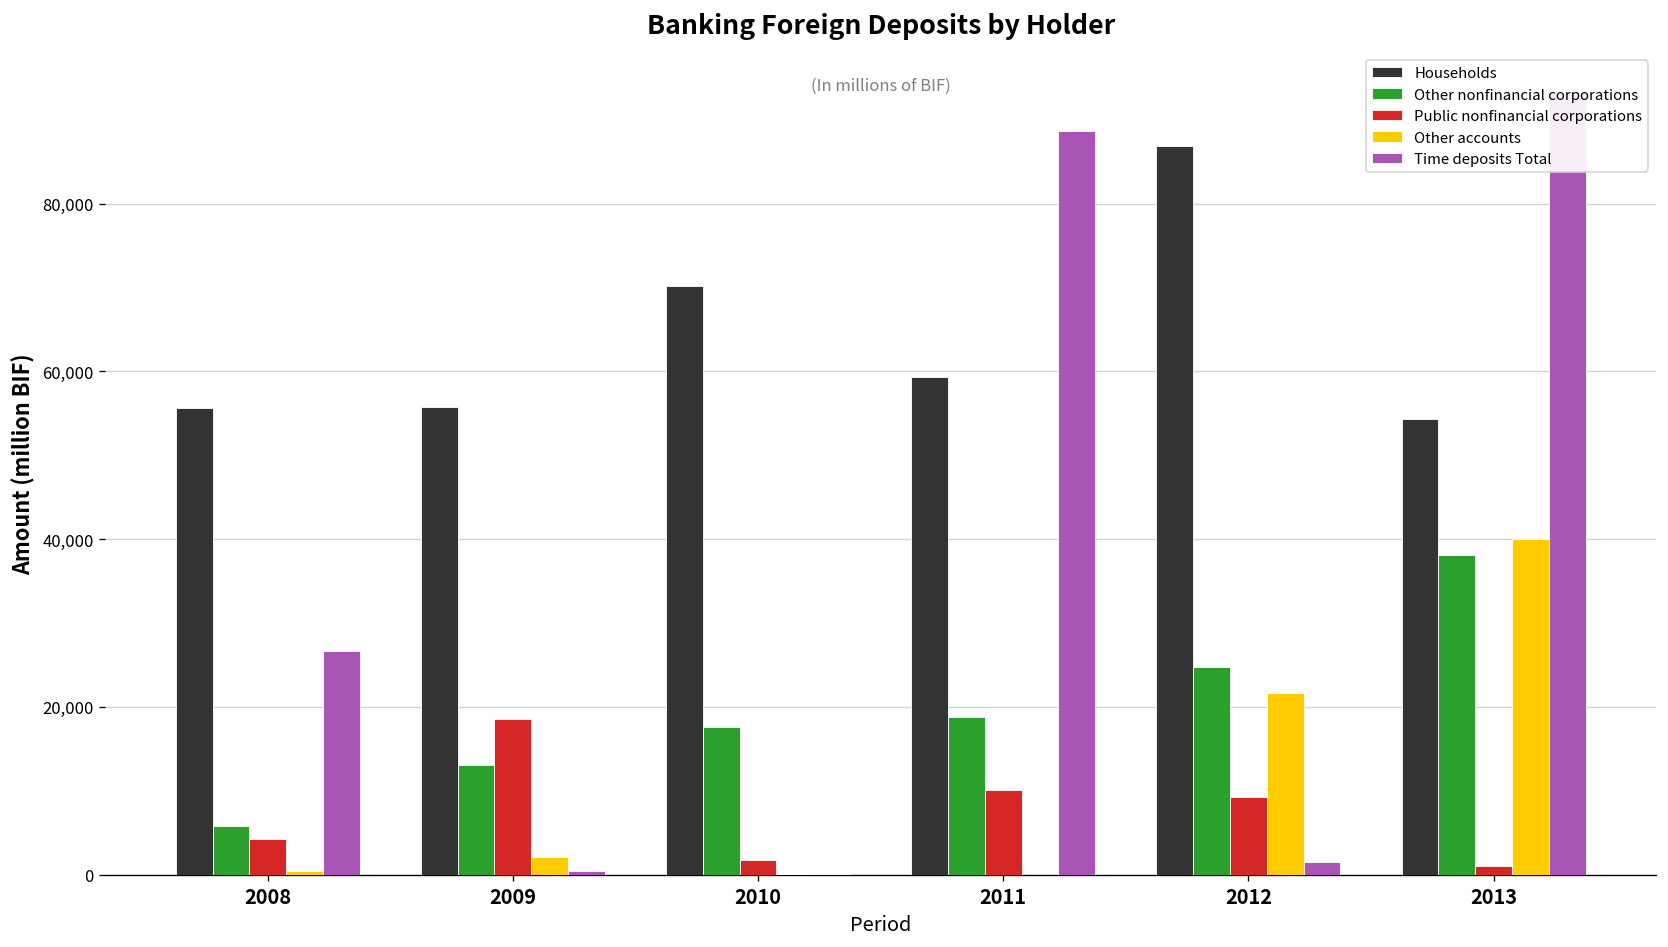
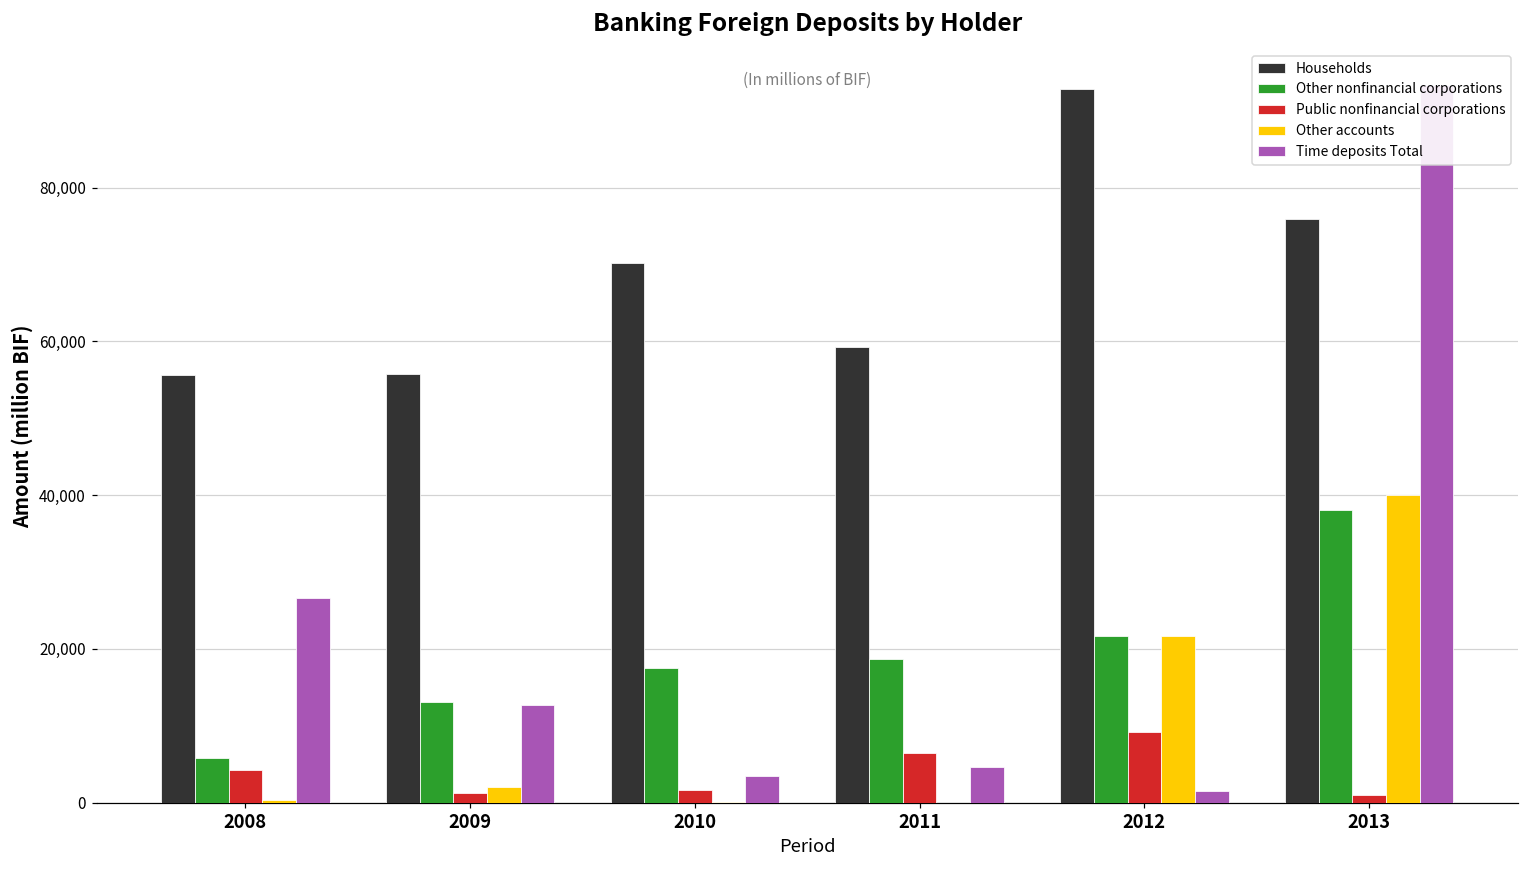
Public nonfinancial corporations, 2009: 19,000 -> 1,000
Time deposits Total, 2009: 0 -> 13,000
Time deposits Total, 2010: 0 -> 4,000
Public nonfinancial corporations, 2011: 10,000 -> 6,000
Time deposits Total, 2011: 89,000 -> 5,000
Households, 2012: 87,000 -> 93,000
Other nonfinancial corporations, 2012: 25,000 -> 22,000
Households, 2013: 54,000 -> 76,000
